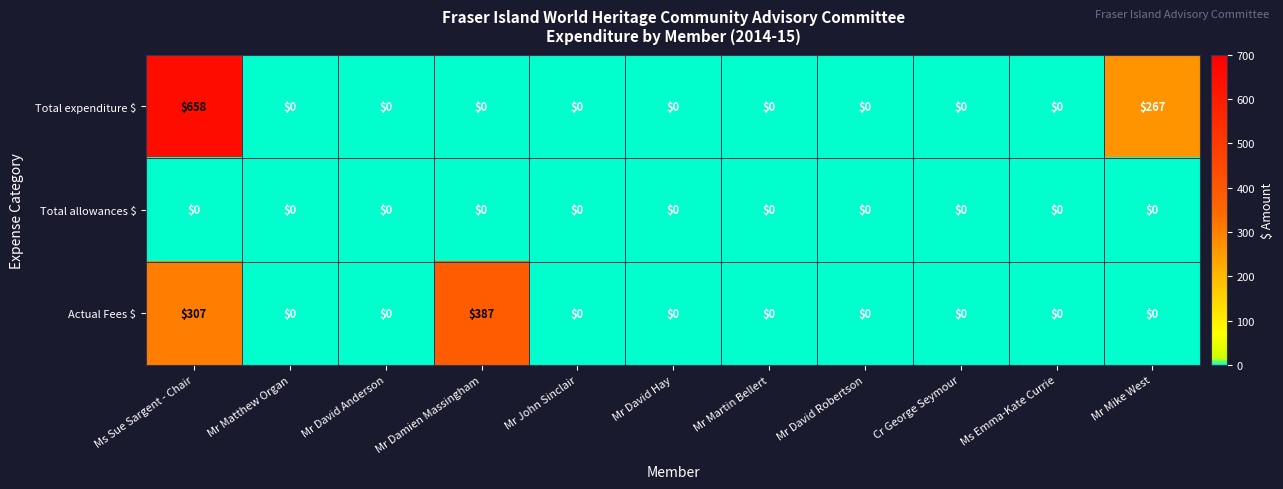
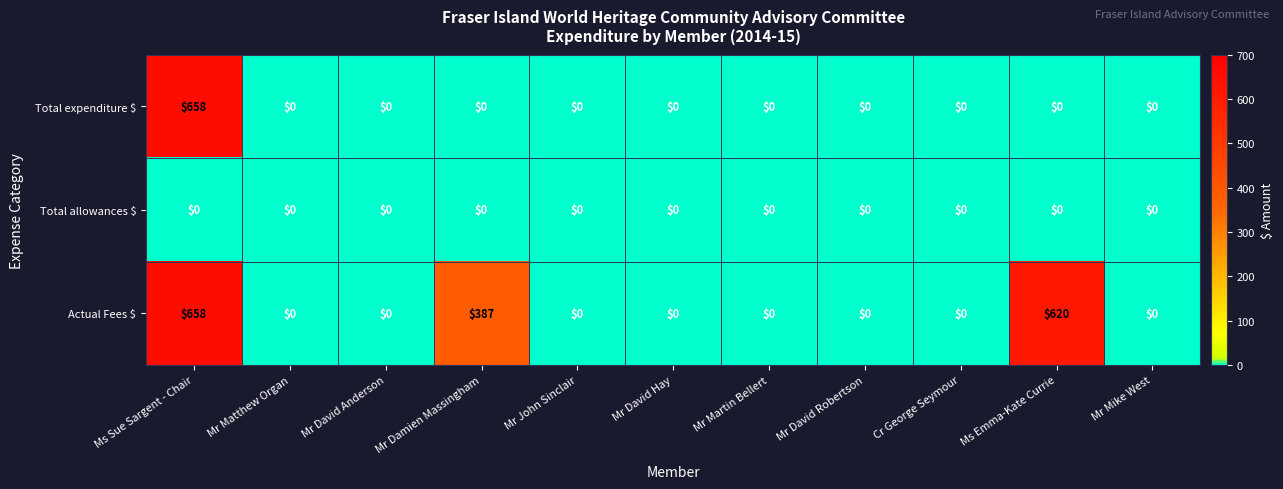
Total expenditure $, Mr Mike West: $267 -> $0
Actual Fees $, Ms Sue Sargent - Chair: $307 -> $658
Actual Fees $, Ms Emma-Kate Currie: $0 -> $620
